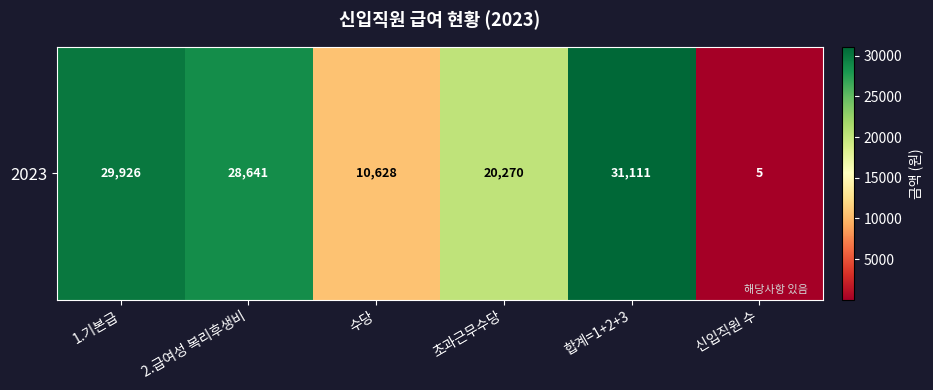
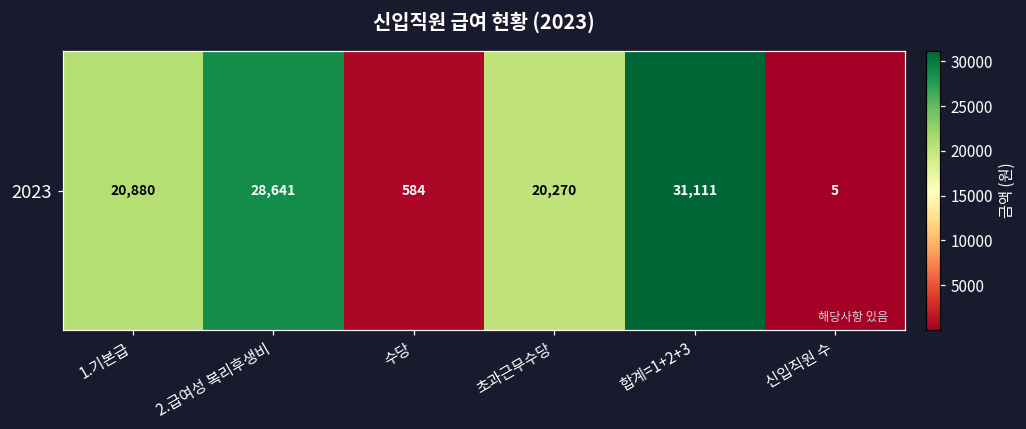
2023, 1.기본급: 29,926 -> 20,880
2023, 수당: 10,628 -> 584
